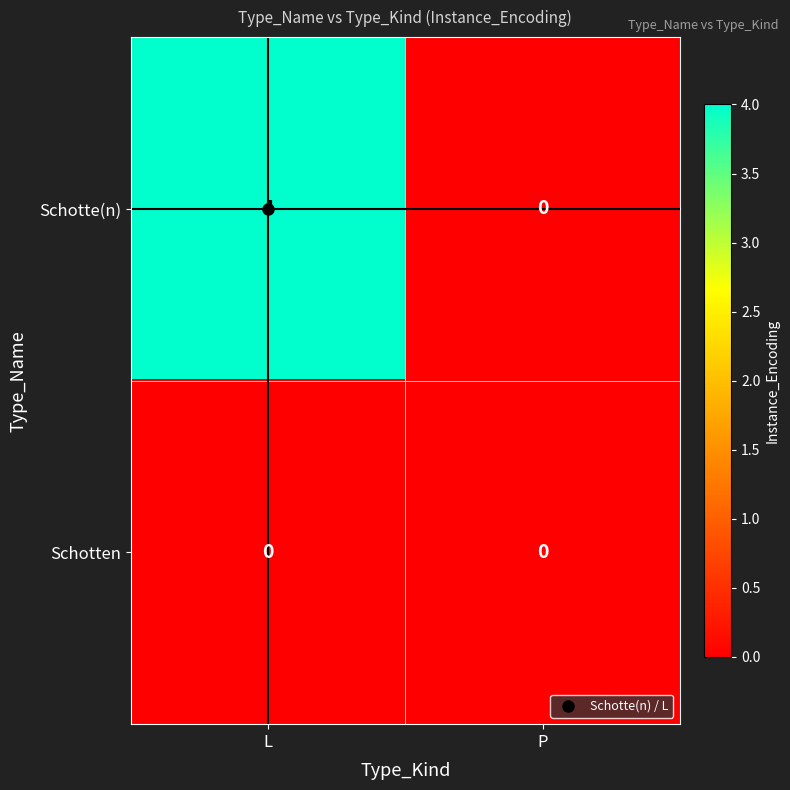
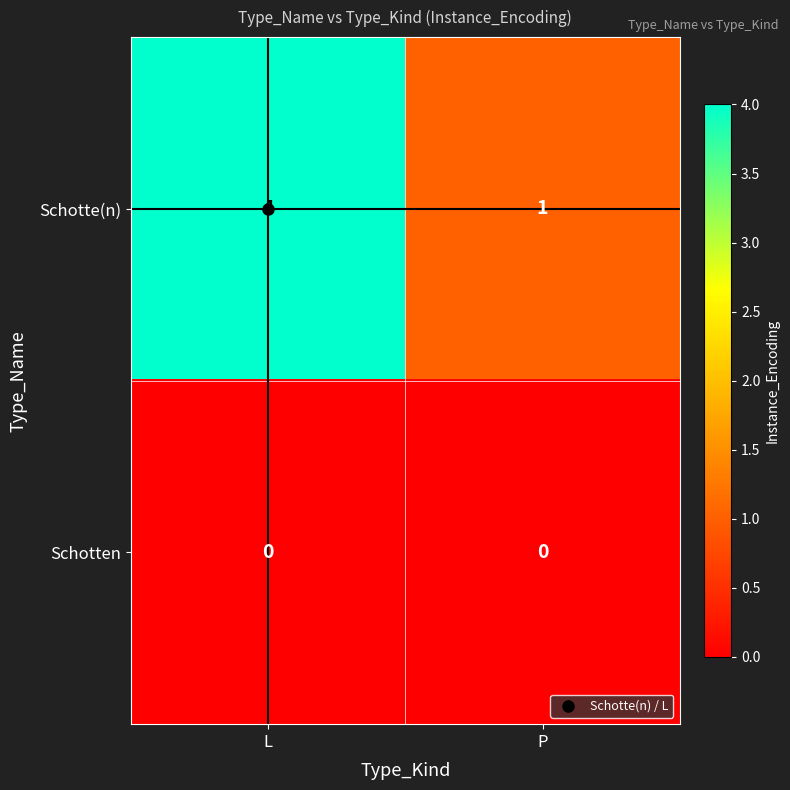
Schotte(n), P: 0 -> 1
